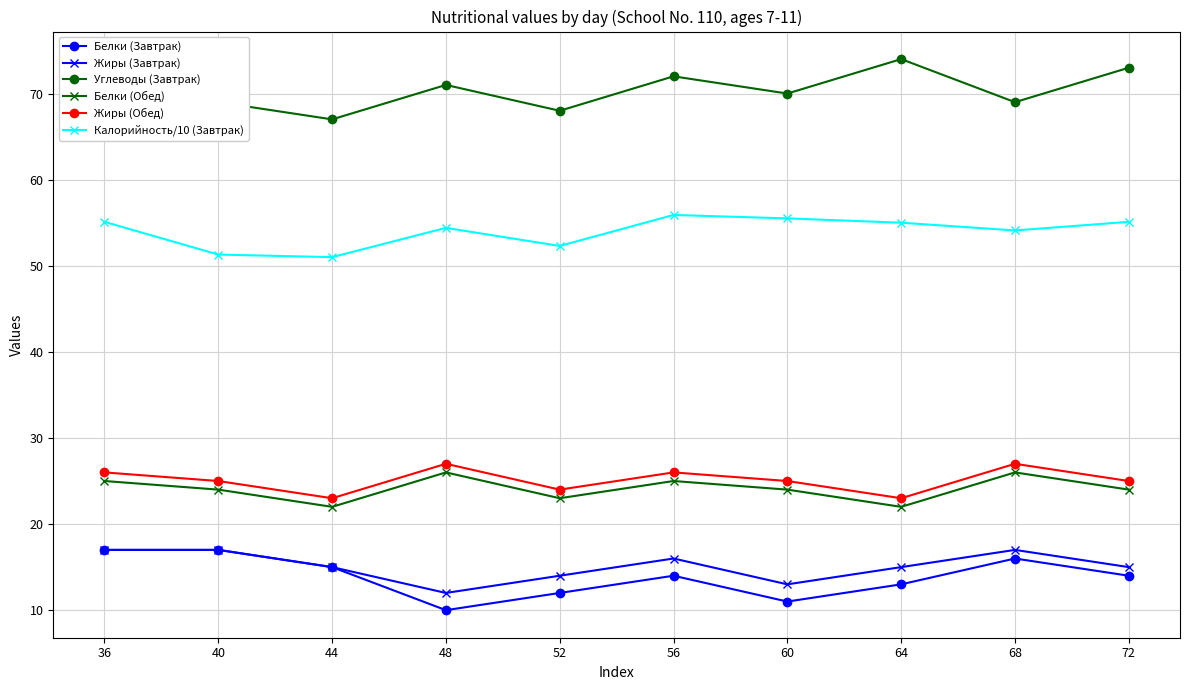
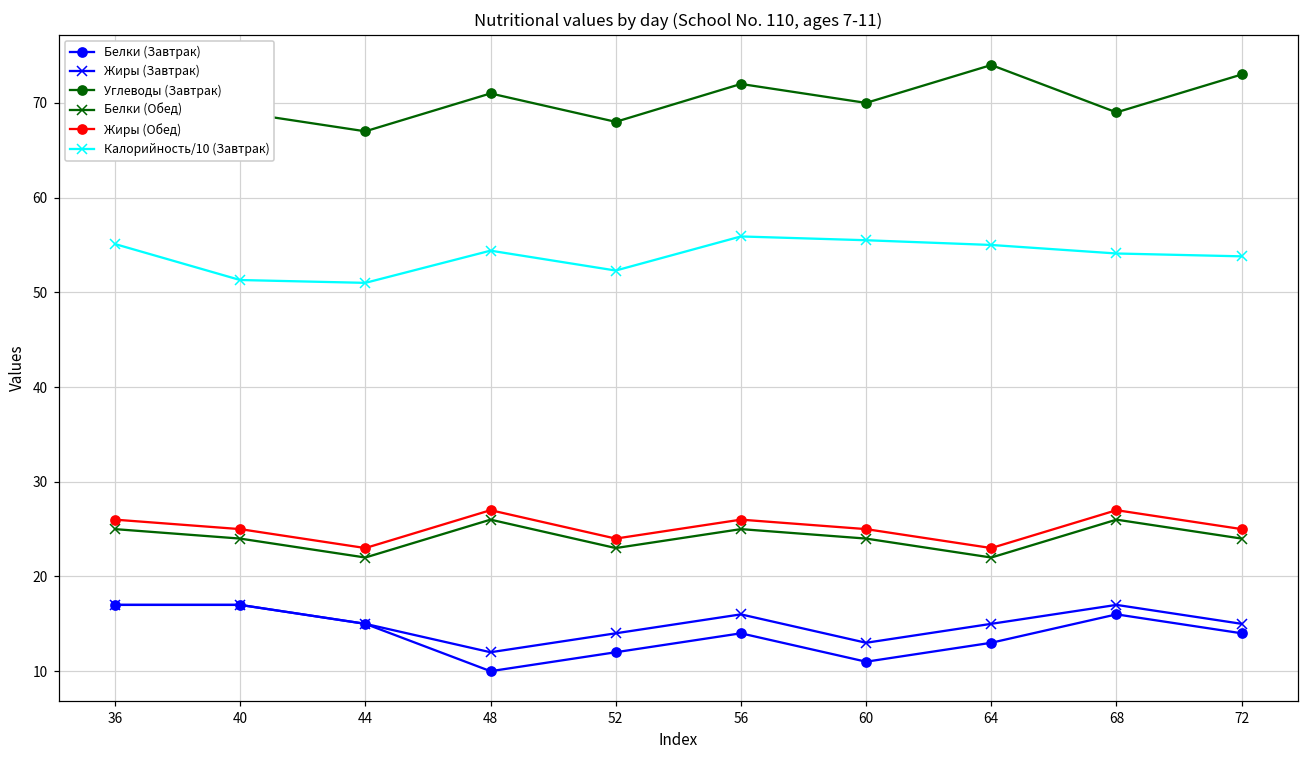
Калорийность/10 (Завтрак), 72: 55 -> 54
